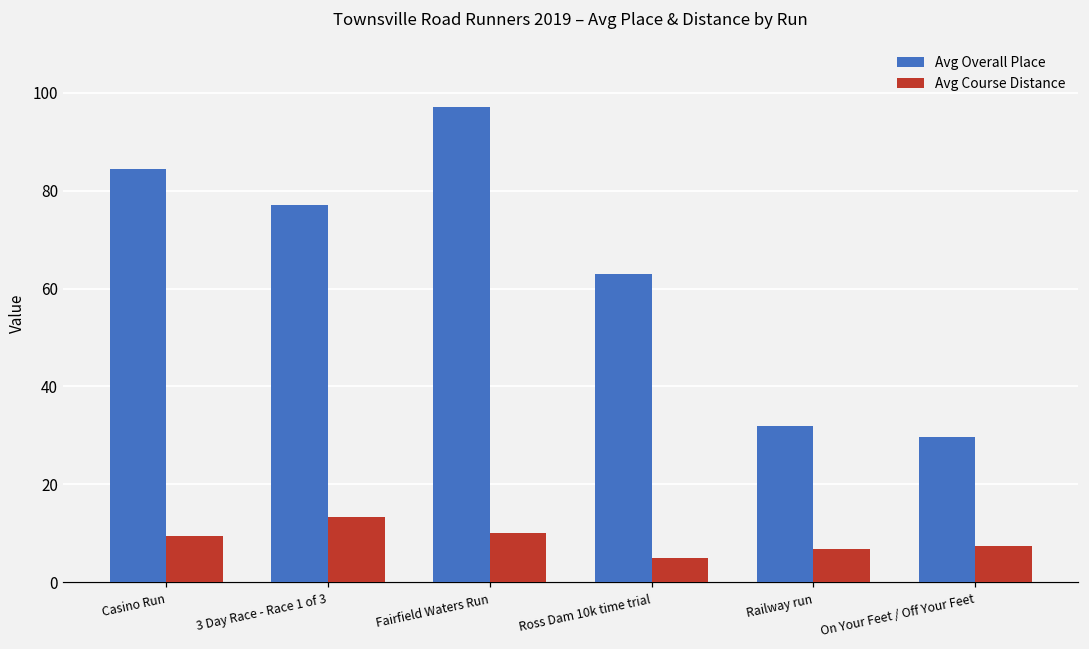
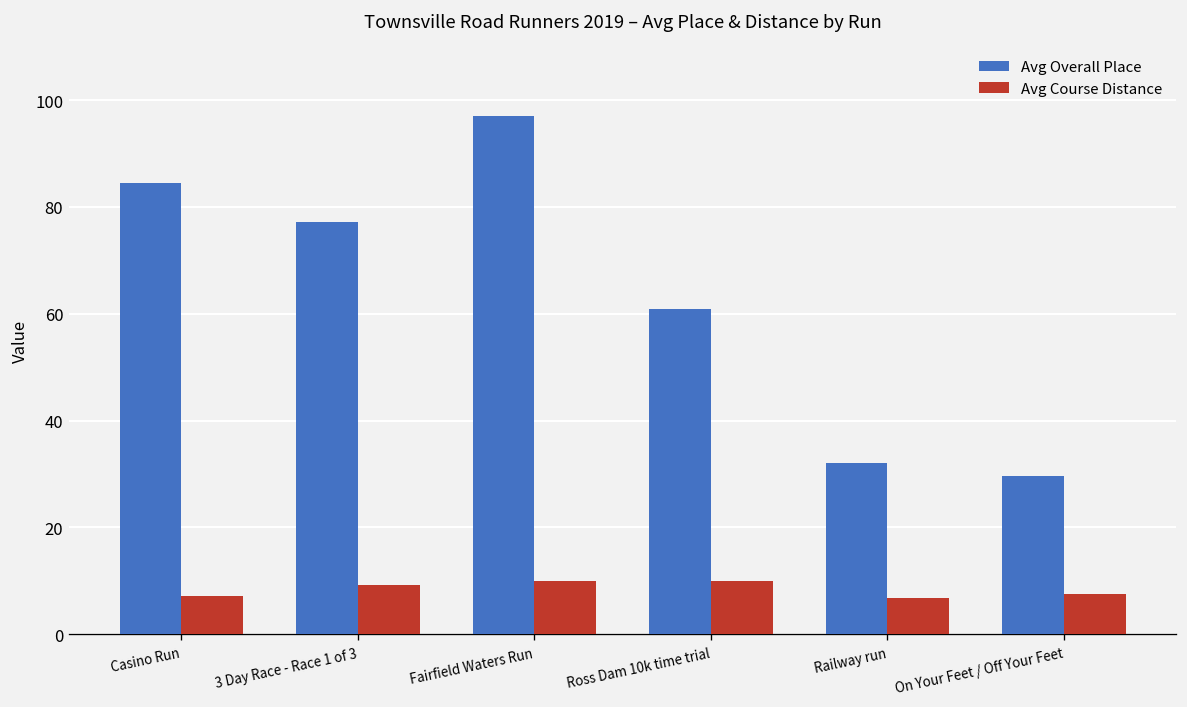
Avg Course Distance, Casino Run: 10 -> 7
Avg Course Distance, 3 Day Race - Race 1 of 3: 13 -> 9
Avg Overall Place, Ross Dam 10k time trial: 63 -> 61
Avg Course Distance, Ross Dam 10k time trial: 5 -> 10
